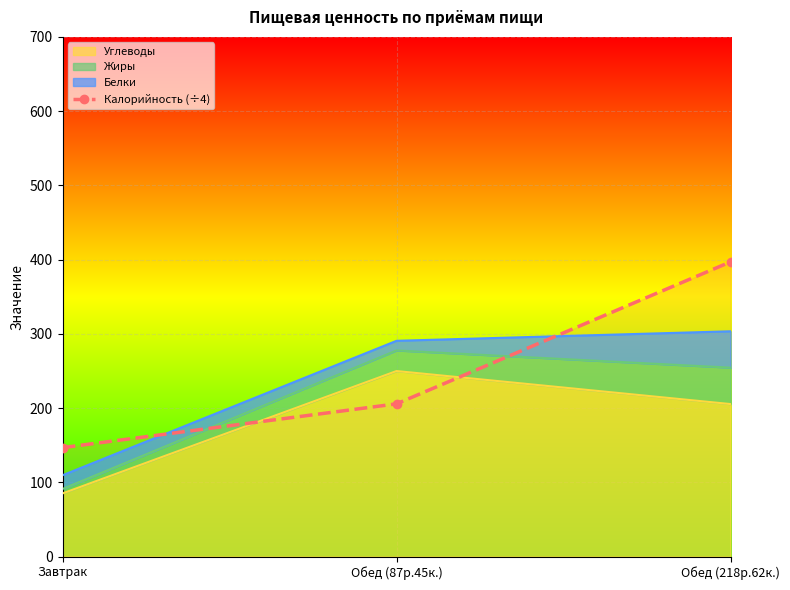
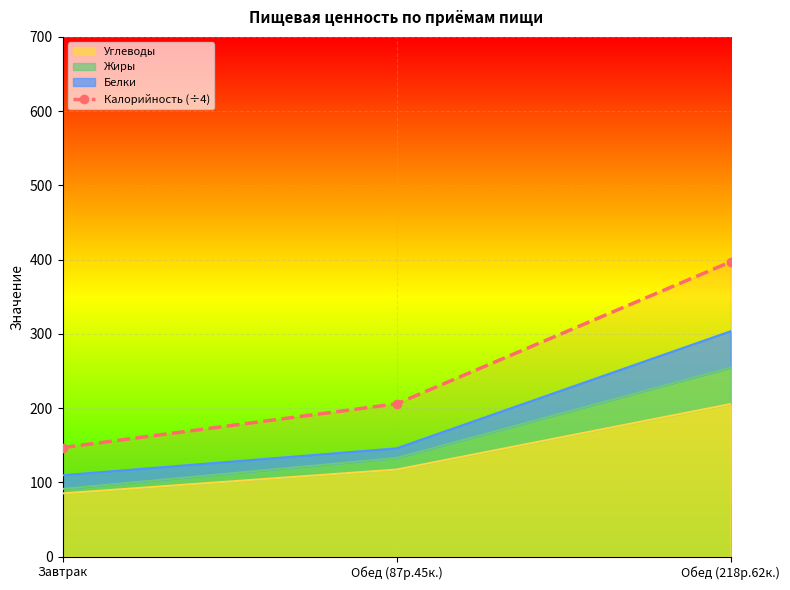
Углеводы, Обед (87р.45к.): 250 -> 120
Жиры, Обед (87р.45к.): 30 -> 20
